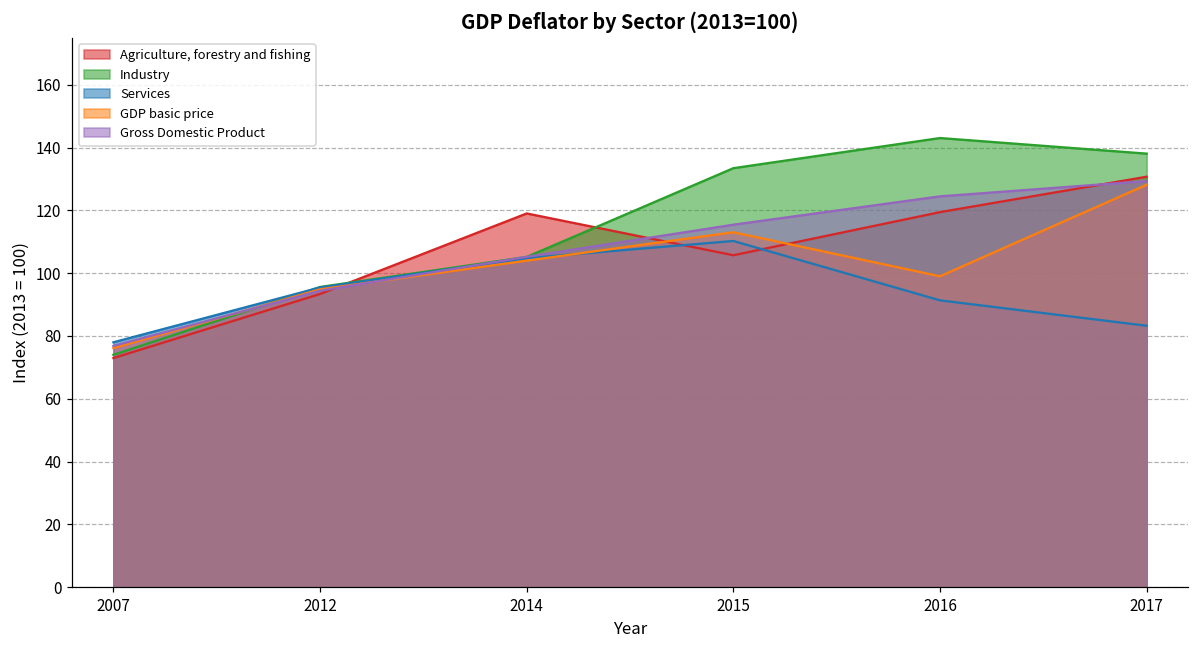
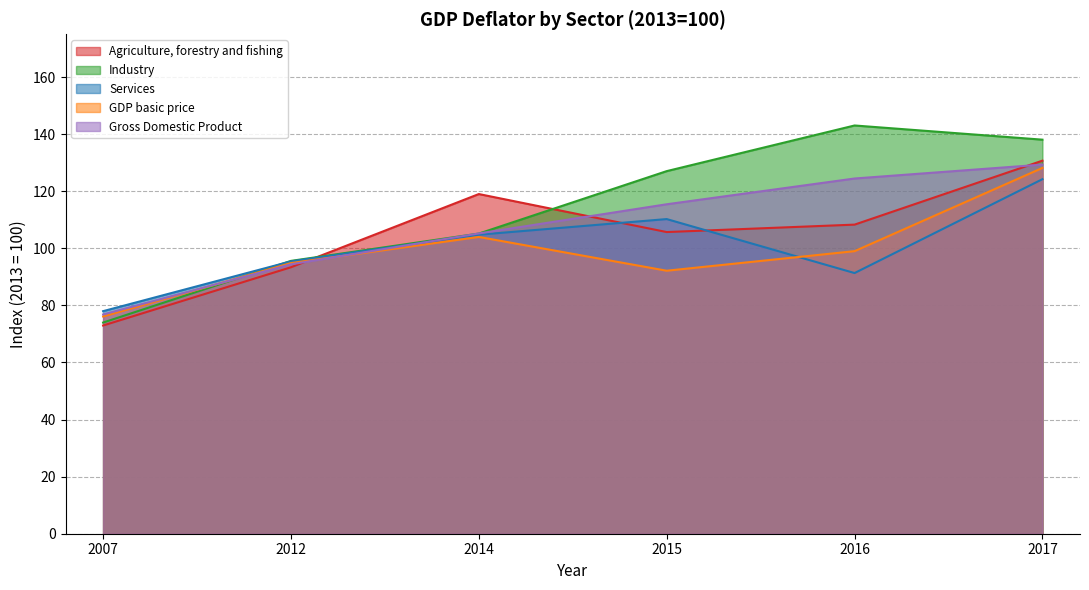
Industry, 2015: 133 -> 127
GDP basic price, 2015: 113 -> 92
Agriculture, forestry and fishing, 2016: 119 -> 108
Services, 2017: 83 -> 124
